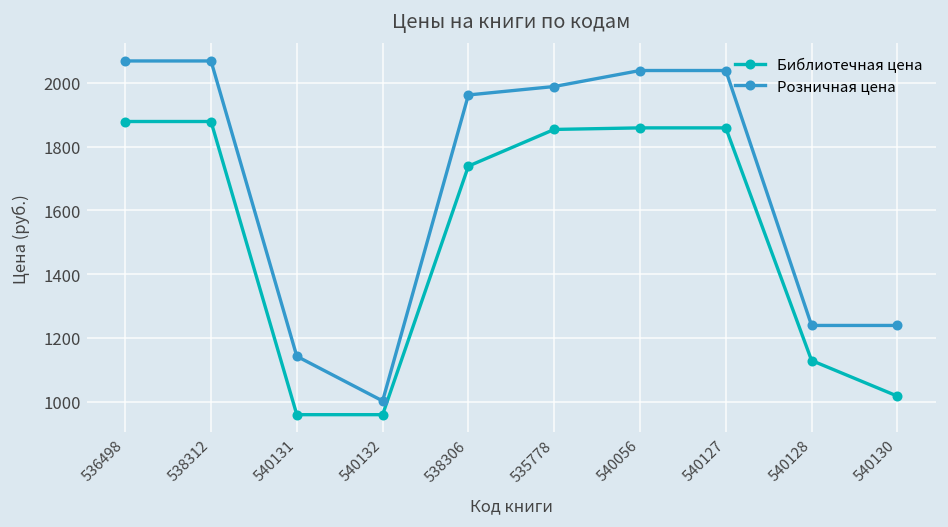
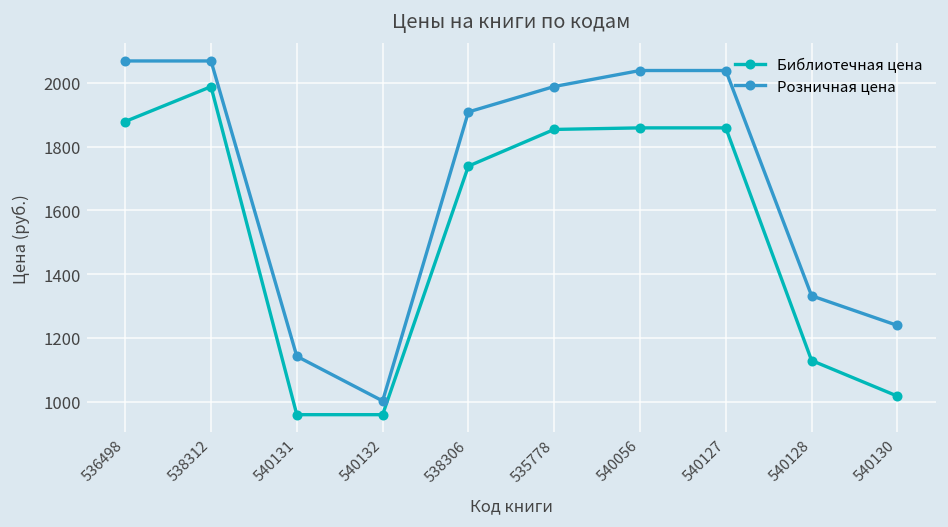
Библиотечная цена, 538312: 1880 -> 1990
Розничная цена, 538306: 1960 -> 1910
Розничная цена, 540128: 1240 -> 1330
